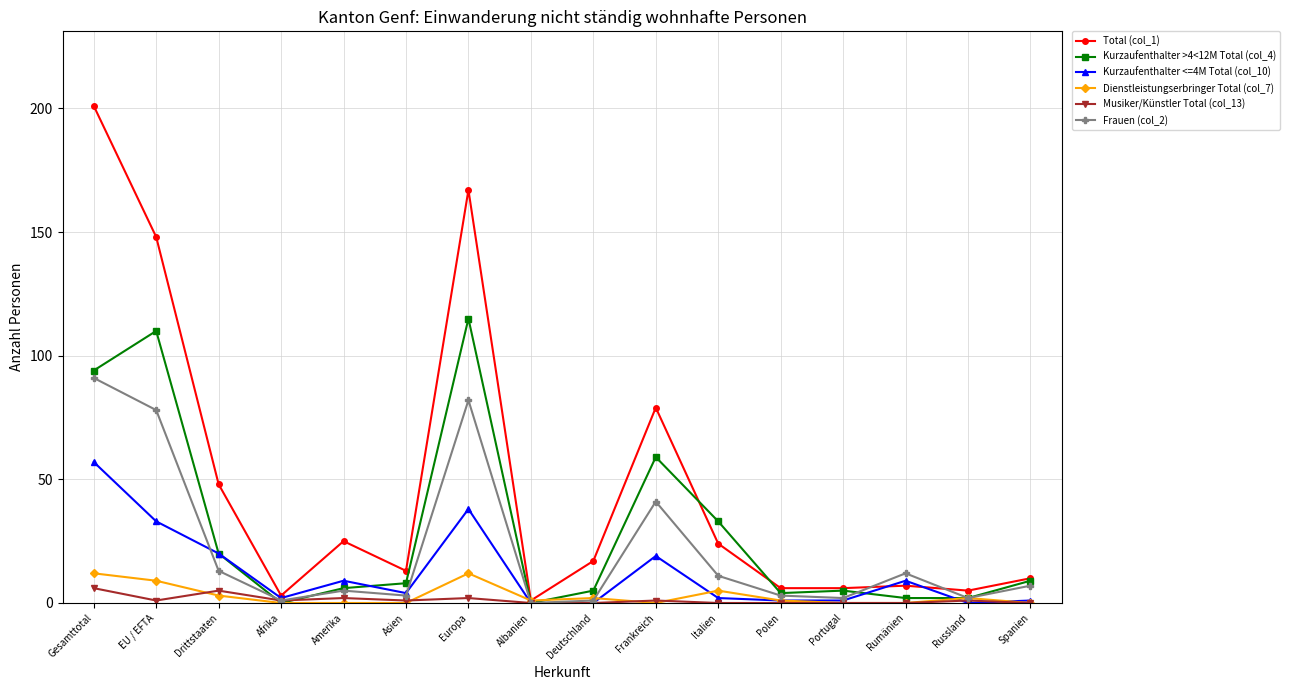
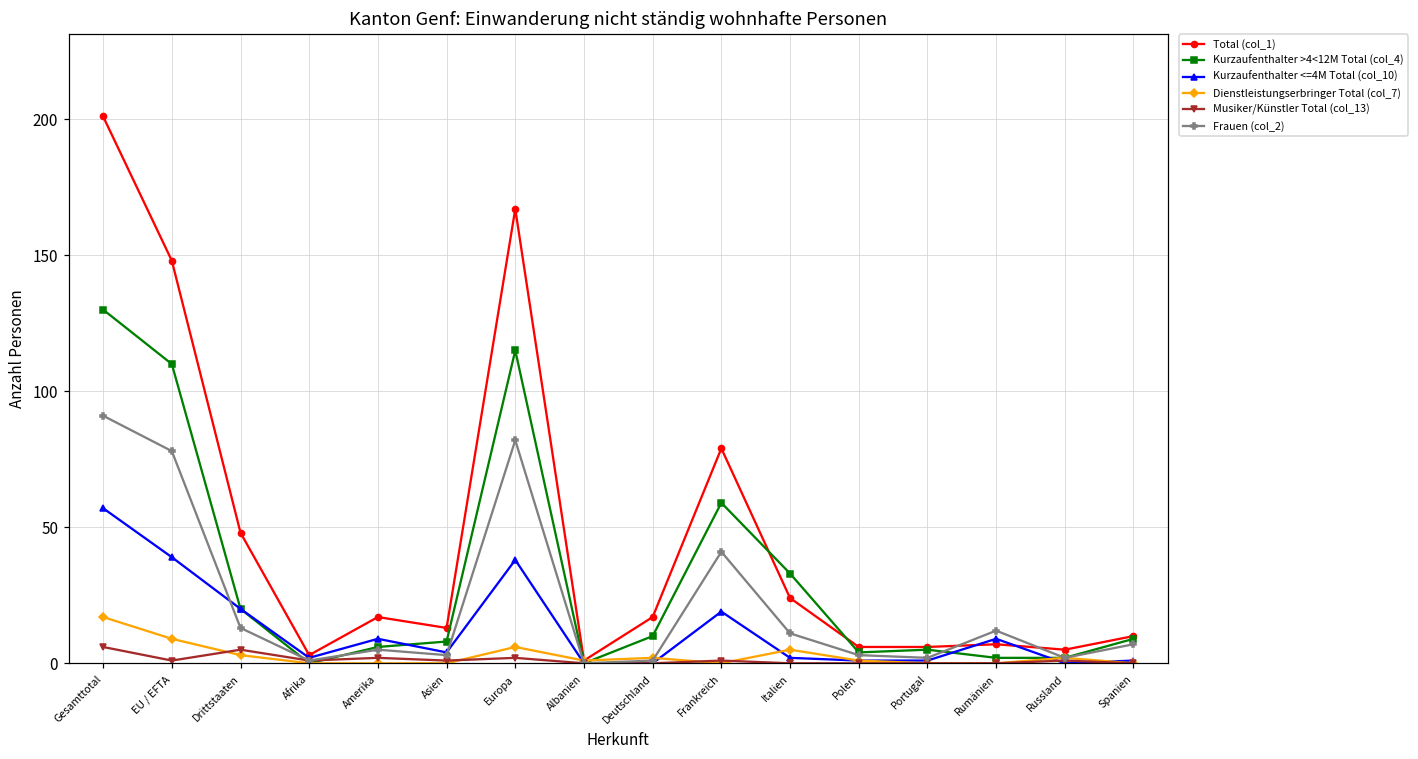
Kurzaufenthalter >4<12M Total (col_4), Gesamttotal: 94 -> 130
Dienstleistungserbringer Total (col_7), Gesamttotal: 12 -> 17
Kurzaufenthalter <=4M Total (col_10), EU / EFTA: 33 -> 39
Total (col_1), Amerika: 25 -> 17
Dienstleistungserbringer Total (col_7), Europa: 12 -> 6
Kurzaufenthalter >4<12M Total (col_4), Deutschland: 5 -> 10
